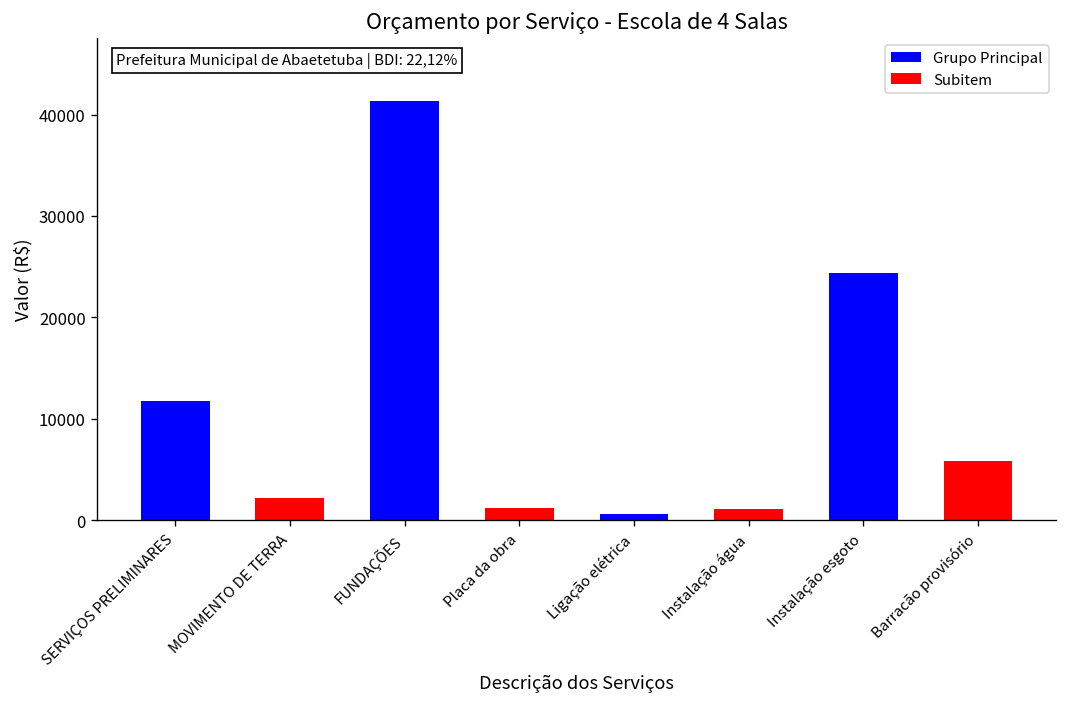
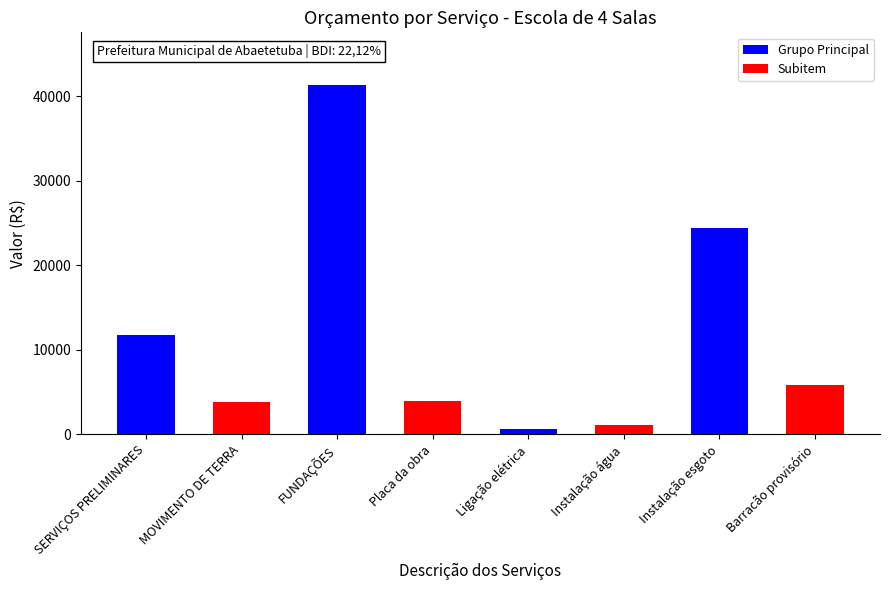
MOVIMENTO DE TERRA: 2000 -> 4000
Placa da obra: 1000 -> 4000
